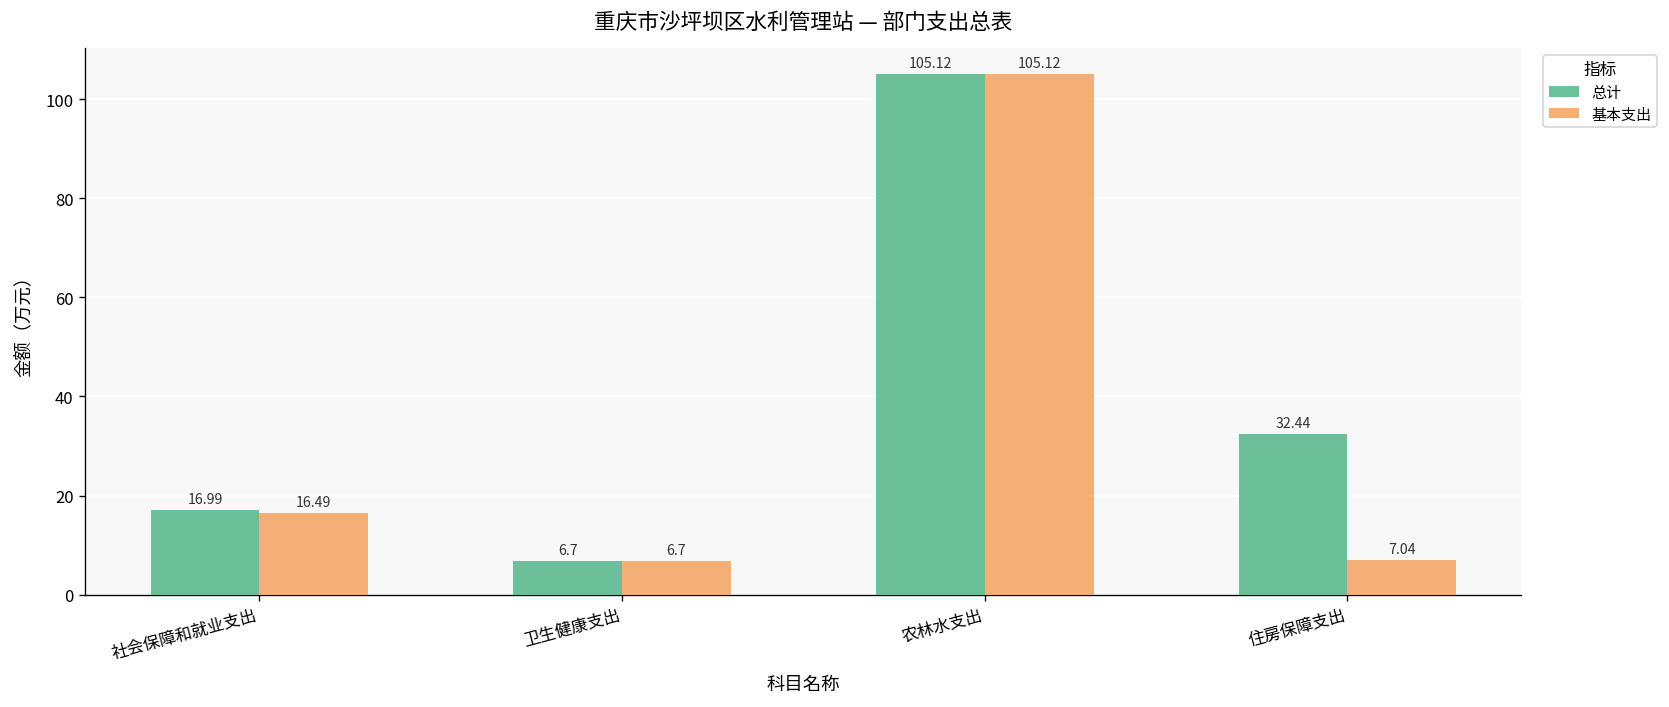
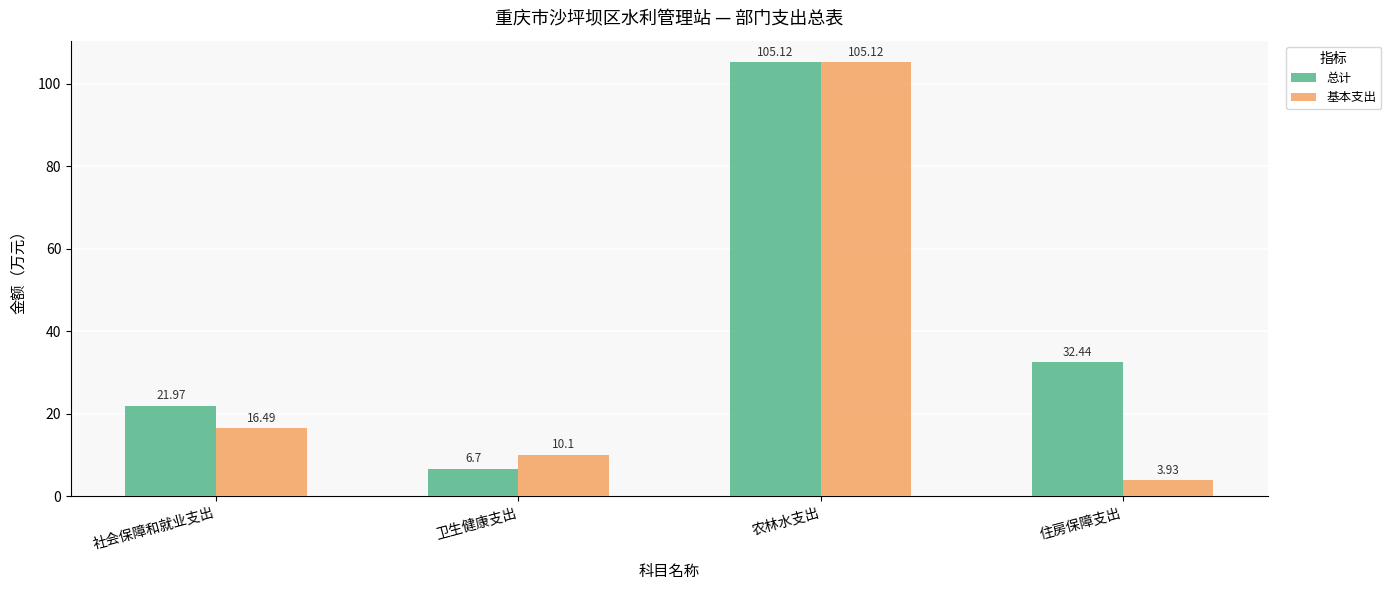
总计, 社会保障和就业支出: 16.99 -> 21.97
基本支出, 卫生健康支出: 6.7 -> 10.1
基本支出, 住房保障支出: 7.04 -> 3.93
